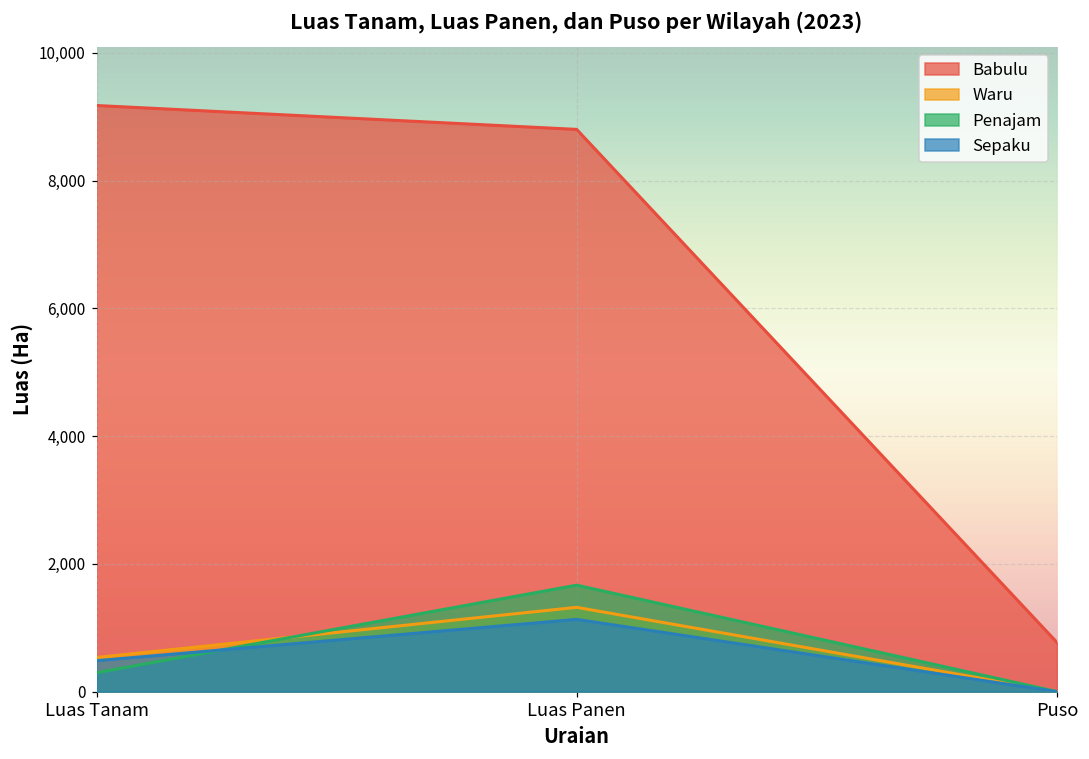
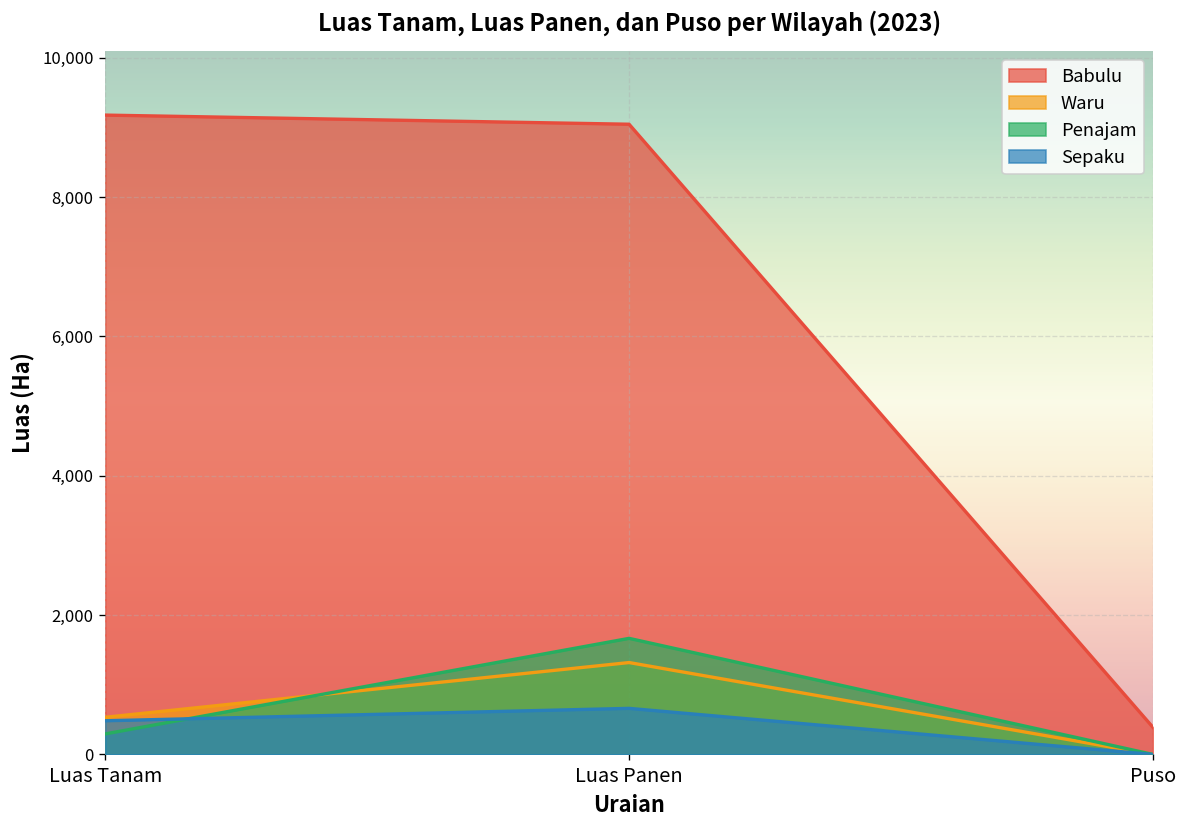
Babulu, Luas Panen: 8,800 -> 9,000
Sepaku, Luas Panen: 1,100 -> 700
Babulu, Puso: 800 -> 400
